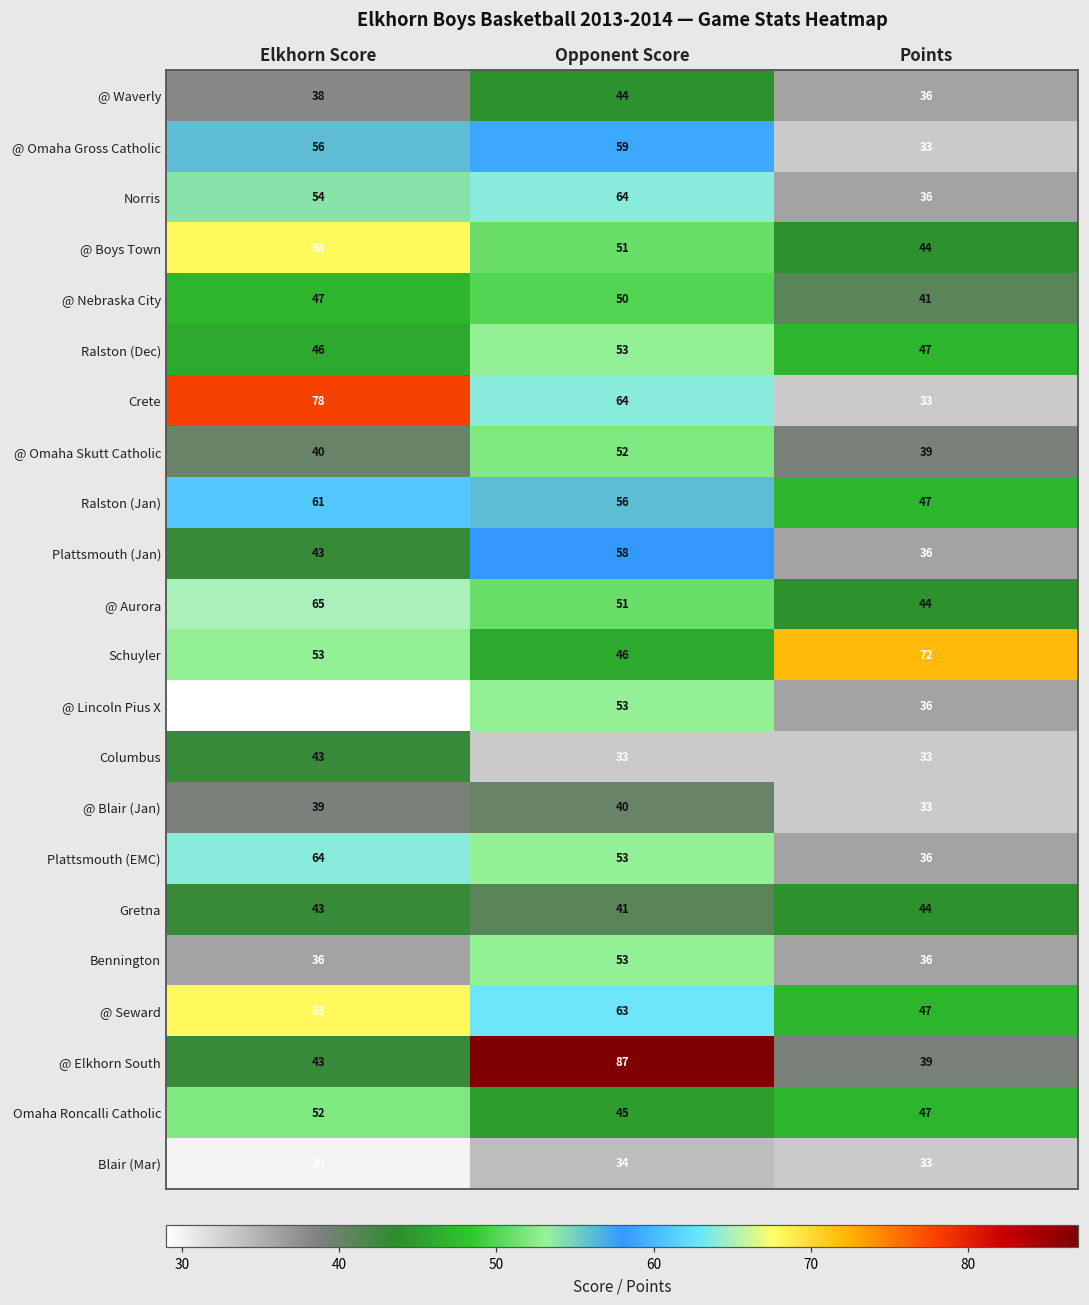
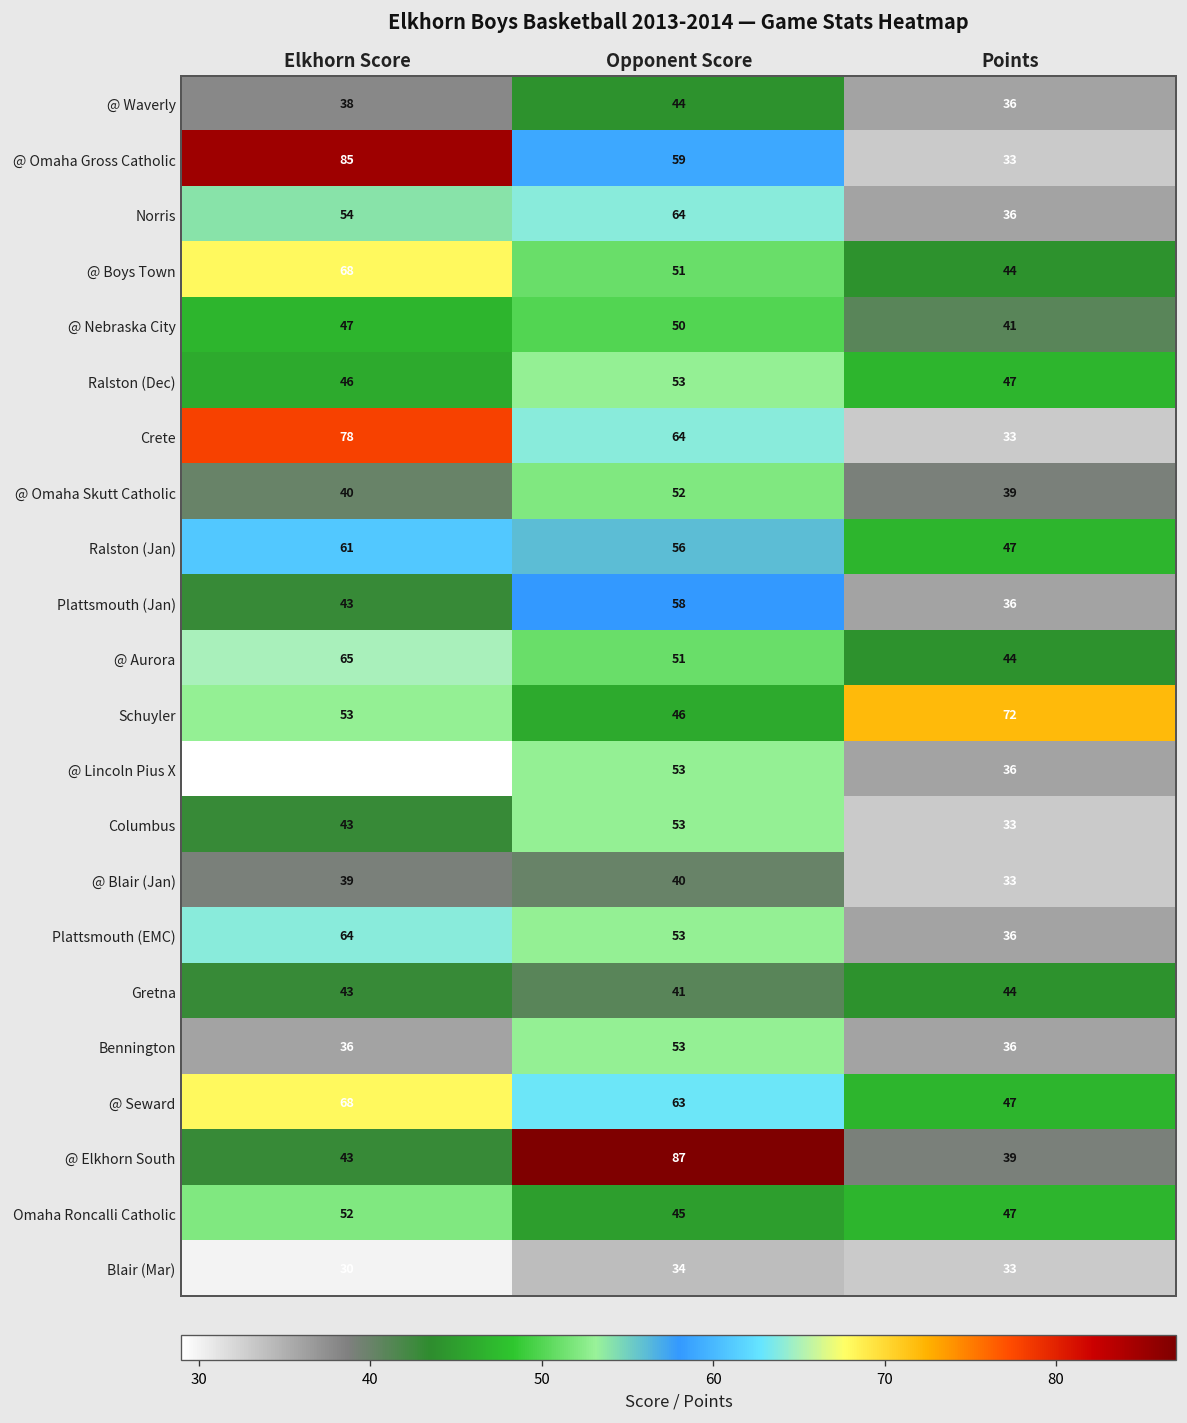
@ Omaha Gross Catholic, Elkhorn Score: 56 -> 85
Columbus, Opponent Score: 33 -> 53
